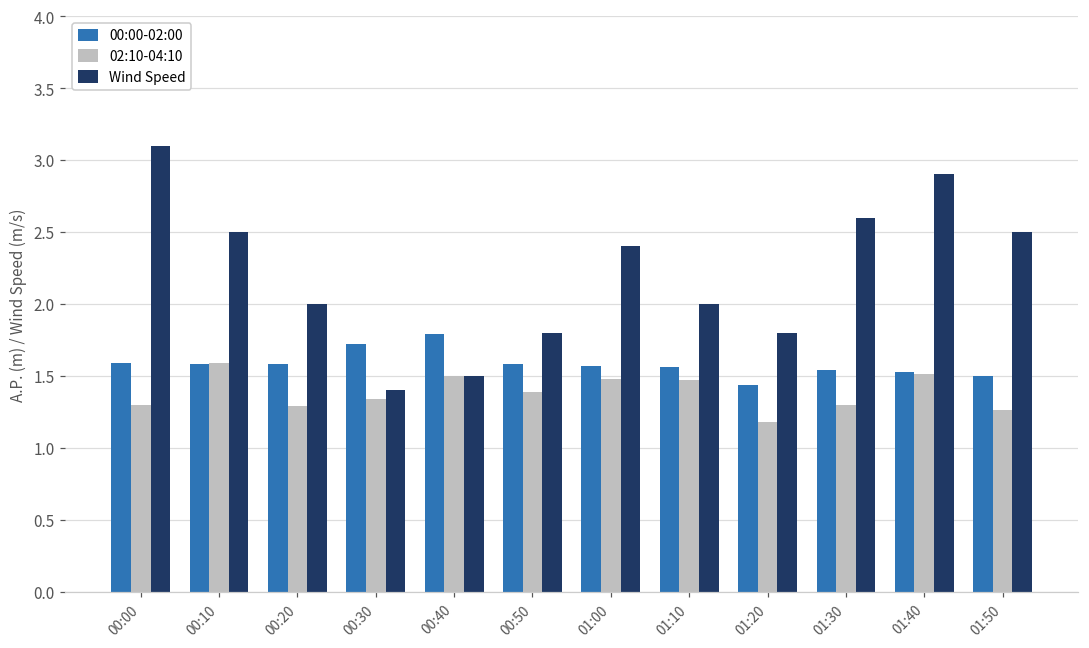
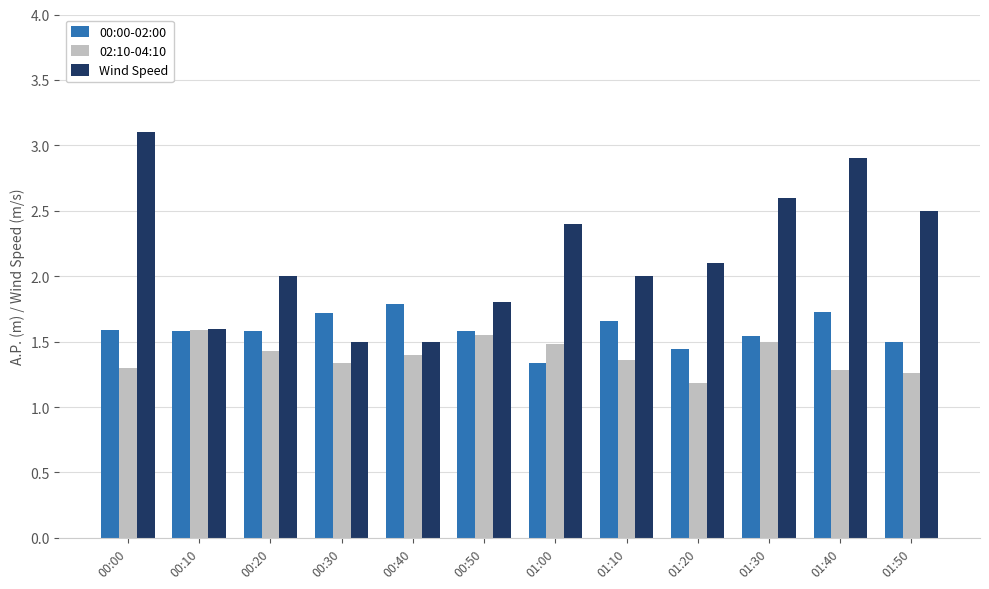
Wind Speed, 00:10: 2.5 -> 1.6
02:10-04:10, 00:20: 1.29 -> 1.43
Wind Speed, 00:30: 1.4 -> 1.5
02:10-04:10, 00:40: 1.5 -> 1.4
02:10-04:10, 00:50: 1.39 -> 1.55
00:00-02:00, 01:00: 1.57 -> 1.34
00:00-02:00, 01:10: 1.56 -> 1.66
02:10-04:10, 01:10: 1.47 -> 1.36
Wind Speed, 01:20: 1.8 -> 2.1
02:10-04:10, 01:30: 1.3 -> 1.5
00:00-02:00, 01:40: 1.53 -> 1.73
02:10-04:10, 01:40: 1.51 -> 1.28
